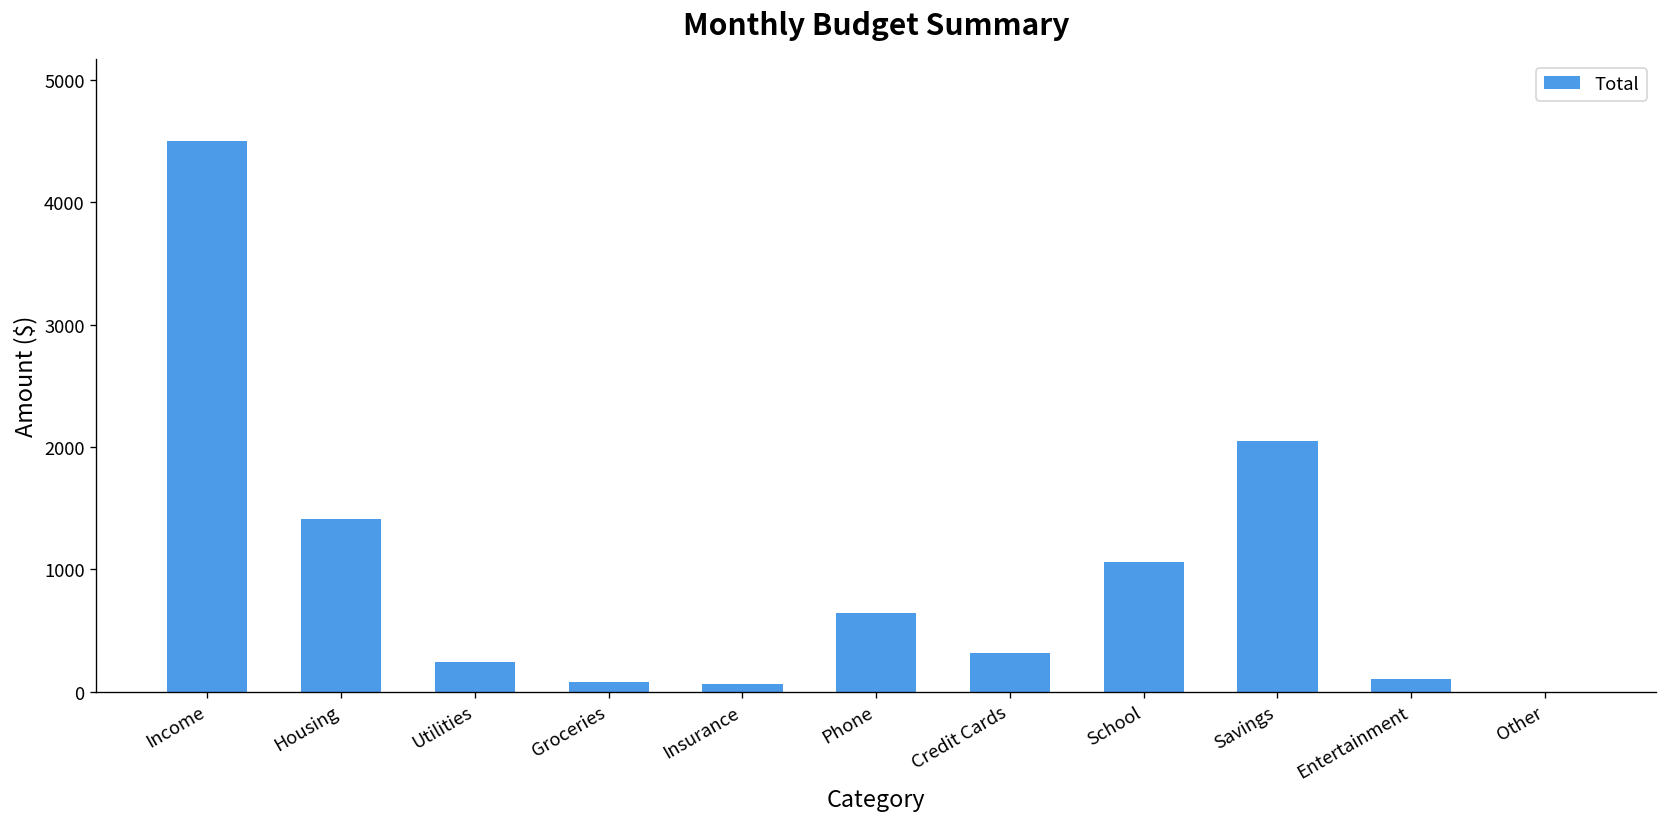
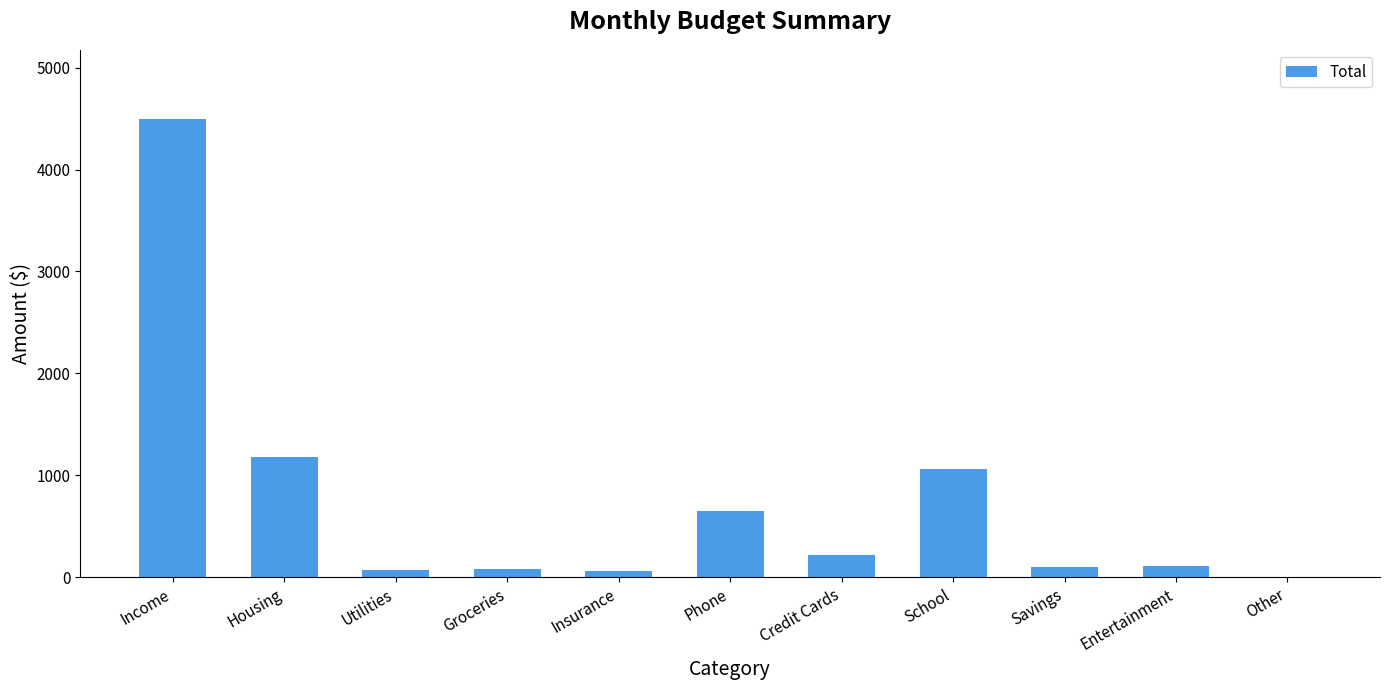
Housing: 1410 -> 1180
Utilities: 240 -> 70
Credit Cards: 320 -> 220
Savings: 2050 -> 100
